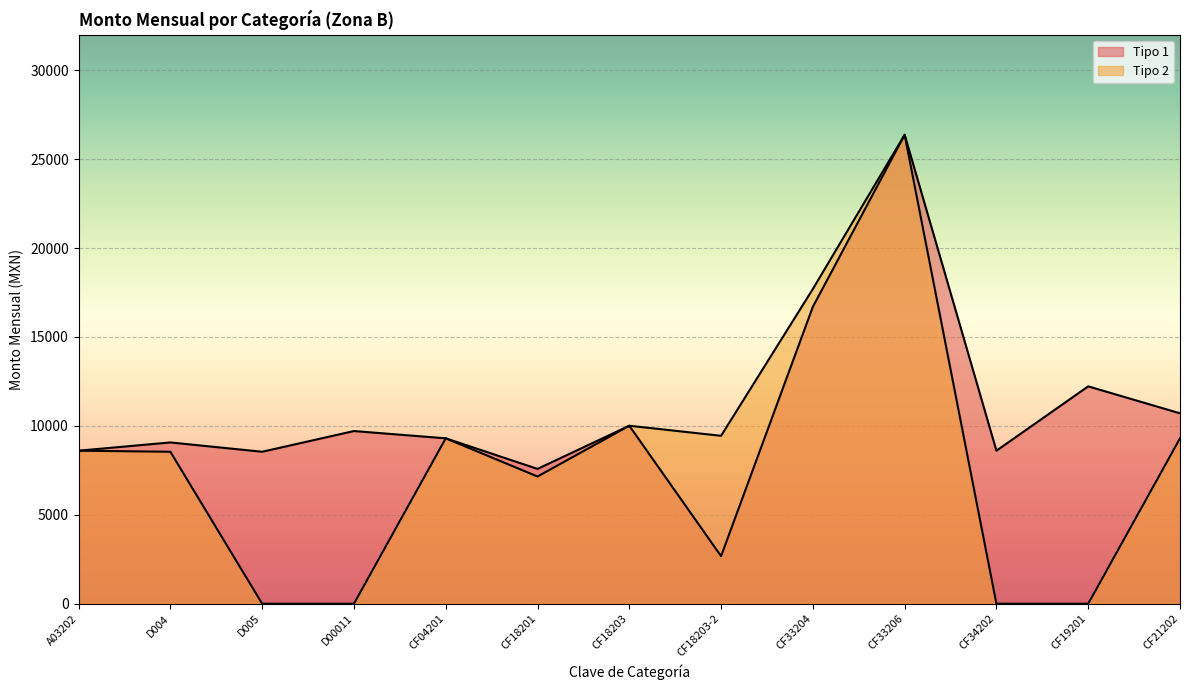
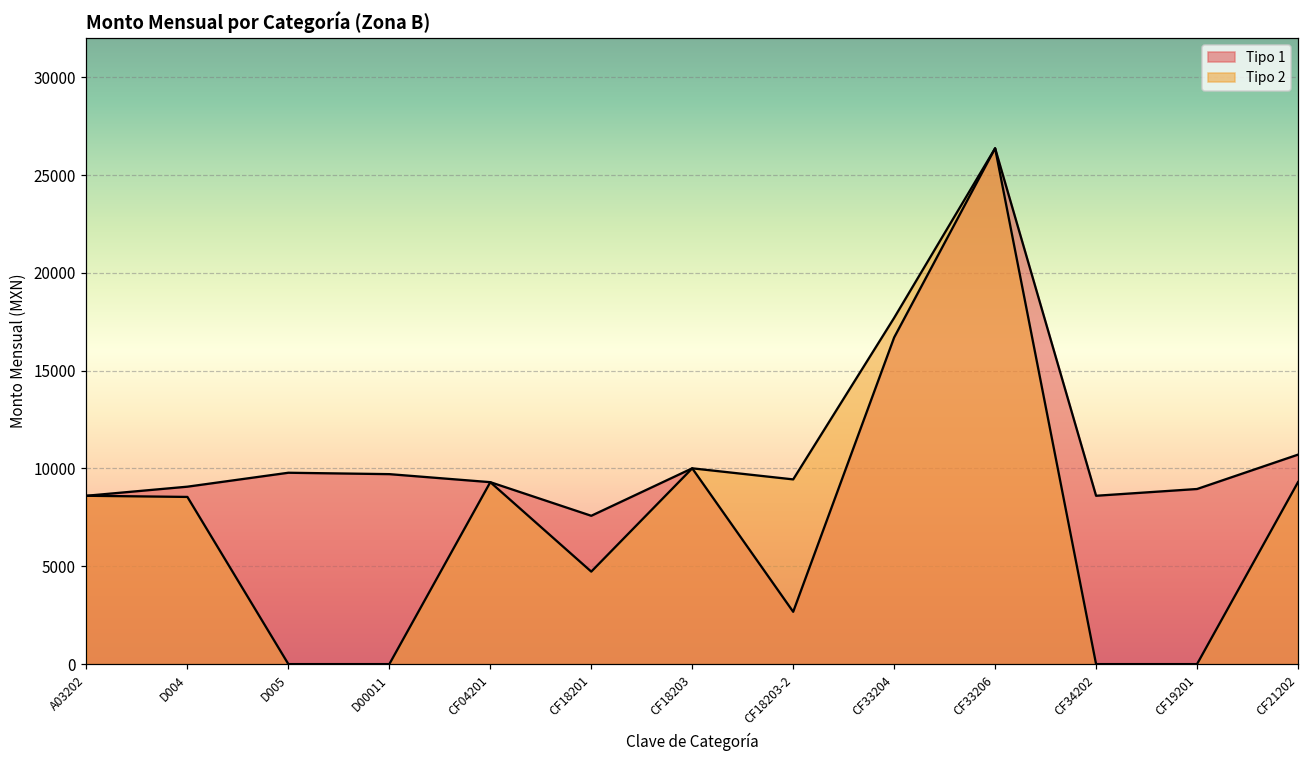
Tipo 1, D005: 8500 -> 9800
Tipo 2, CF18201: 7200 -> 4700
Tipo 1, CF19201: 12200 -> 9000
